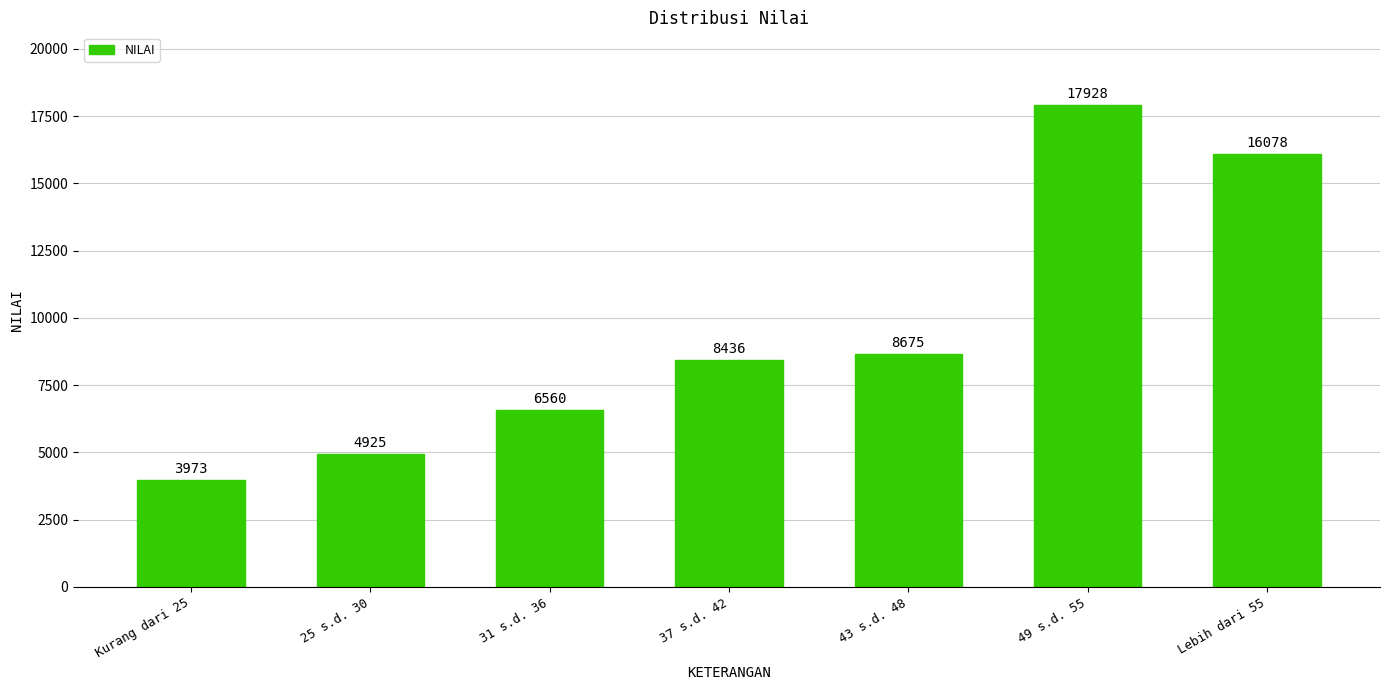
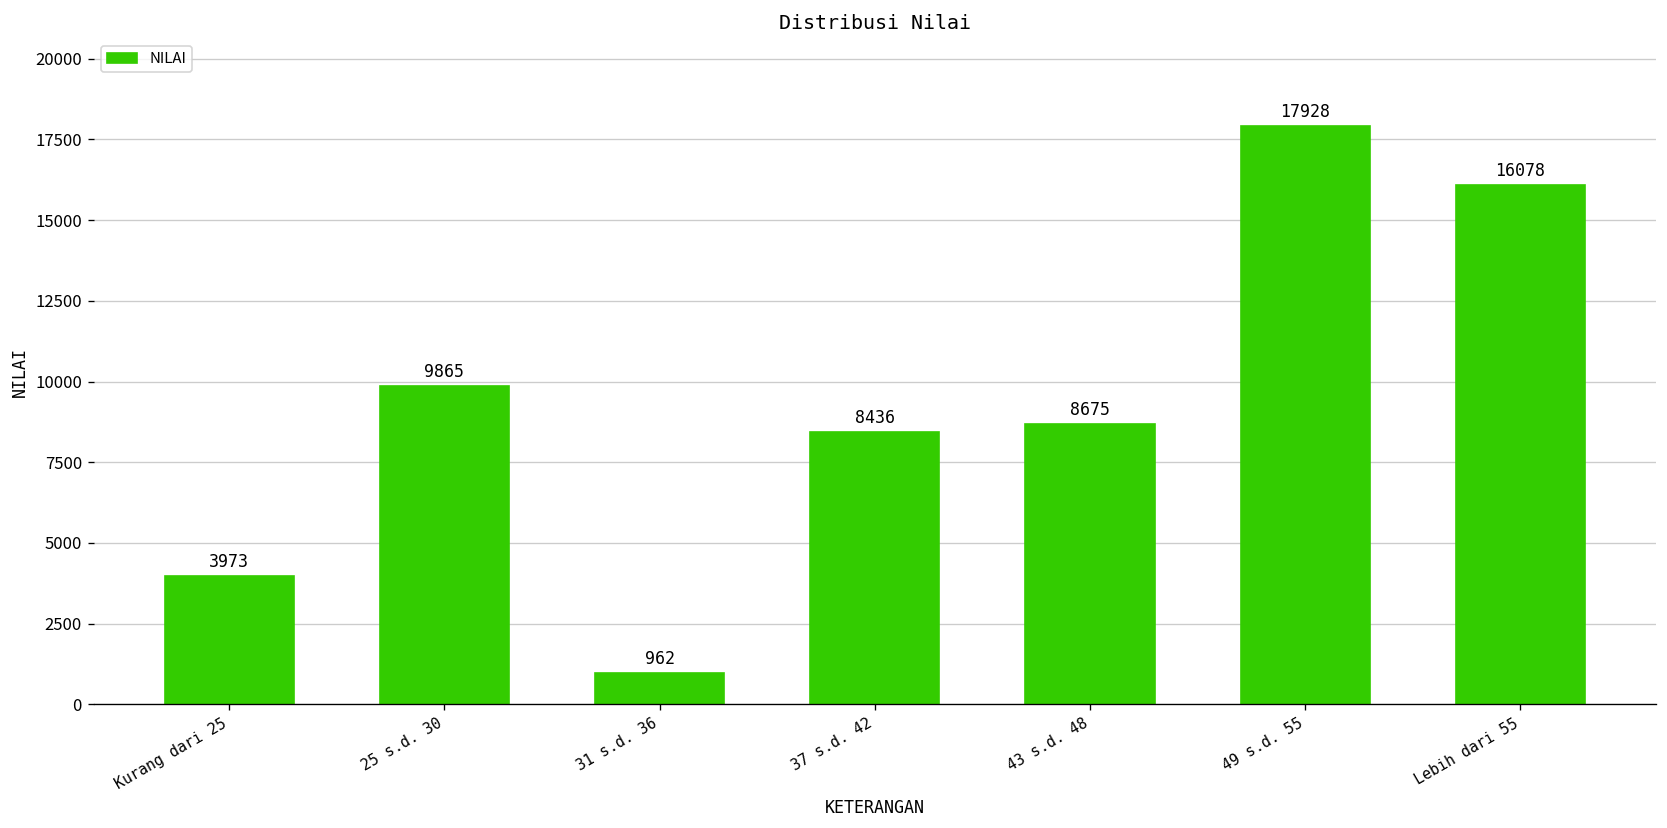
25 s.d. 30: 4925 -> 9865
31 s.d. 36: 6560 -> 962
